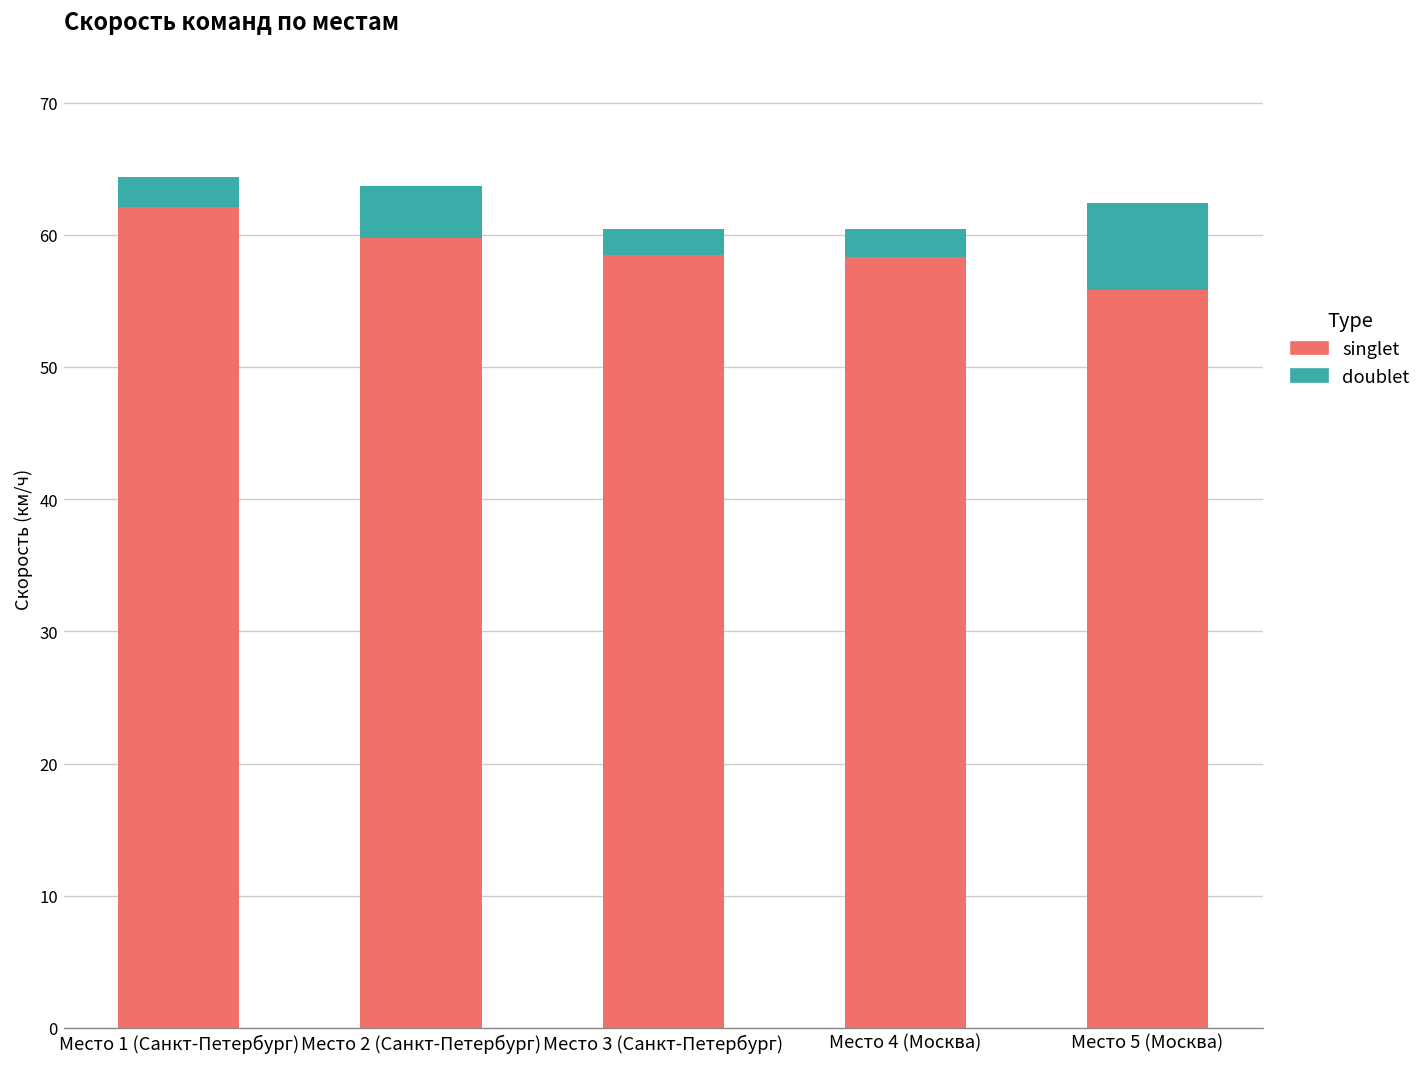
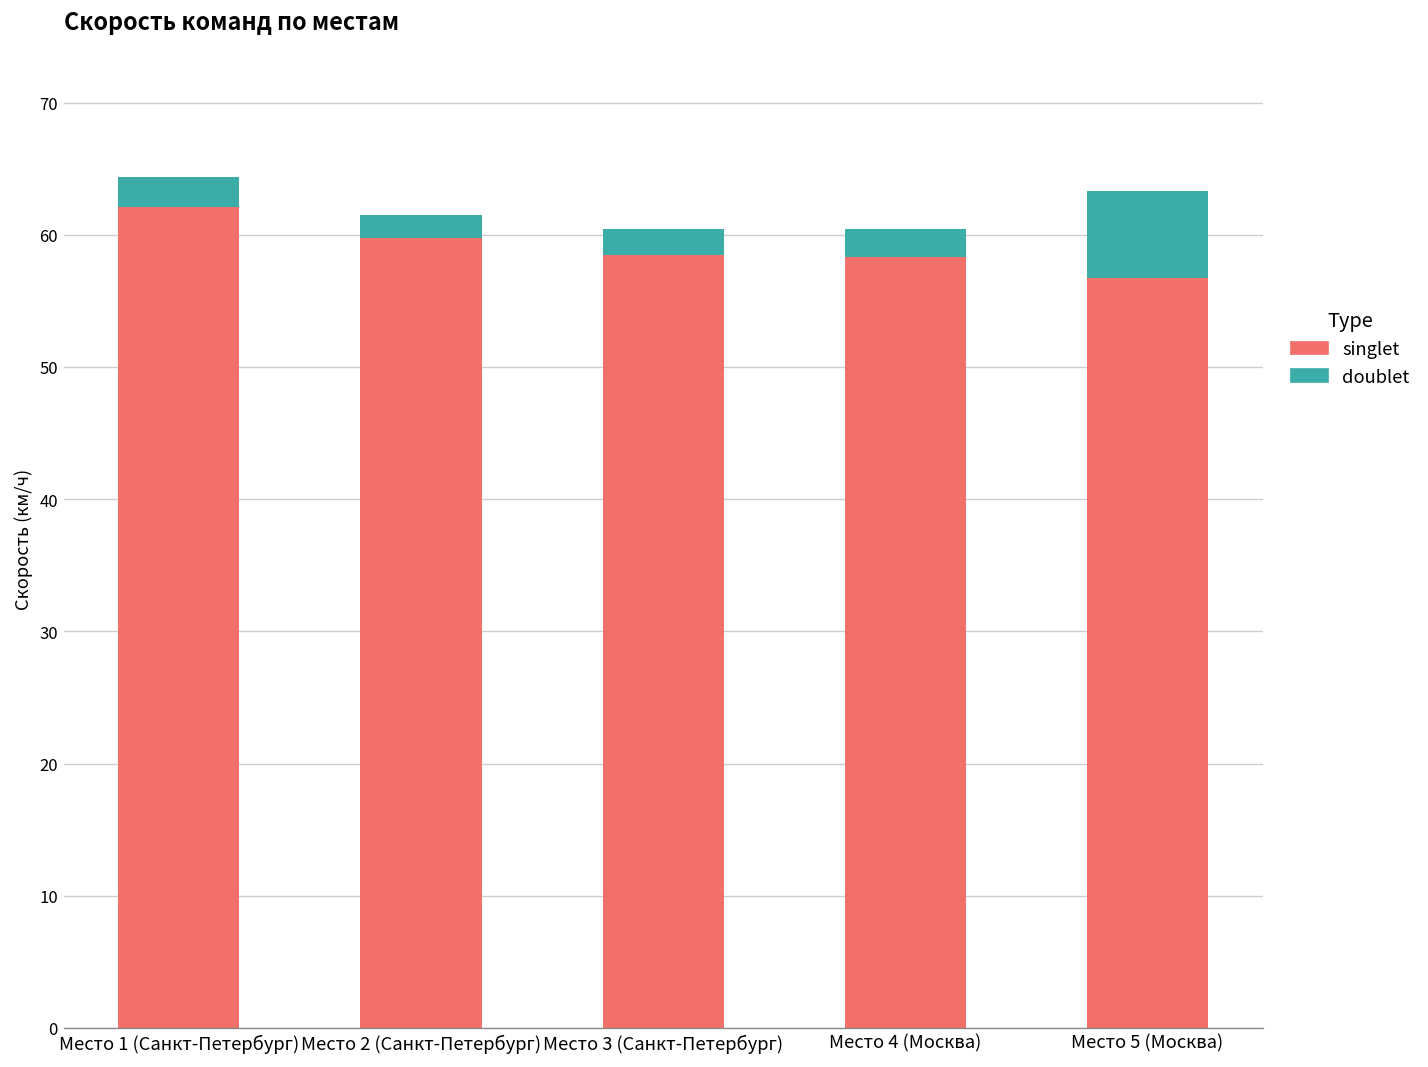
doublet, Место 2 (Санкт-Петербург): 3.9 -> 1.8
singlet, Место 5 (Москва): 55.8 -> 56.7
